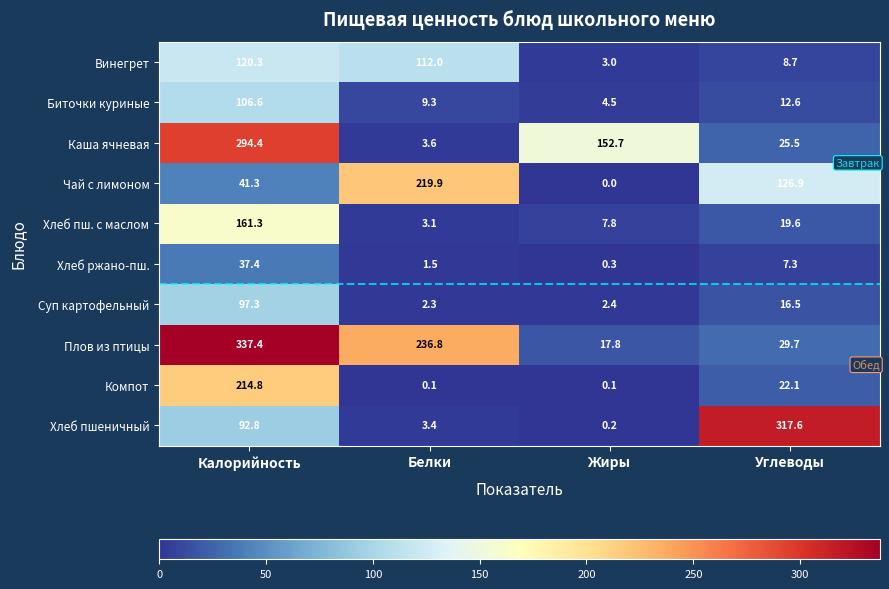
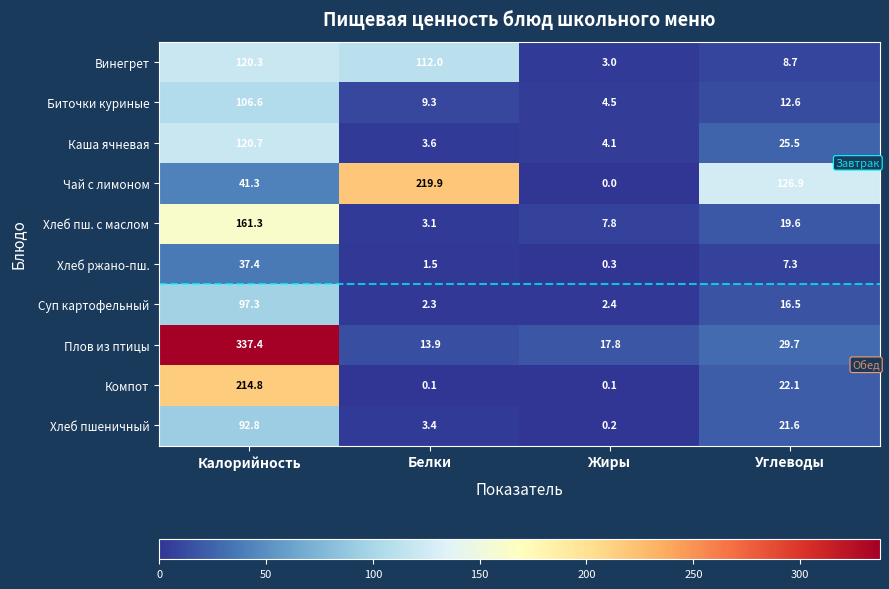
Каша ячневая, Калорийность: 294.4 -> 120.7
Каша ячневая, Жиры: 152.7 -> 4.1
Плов из птицы, Белки: 236.8 -> 13.9
Хлеб пшеничный, Углеводы: 317.6 -> 21.6
